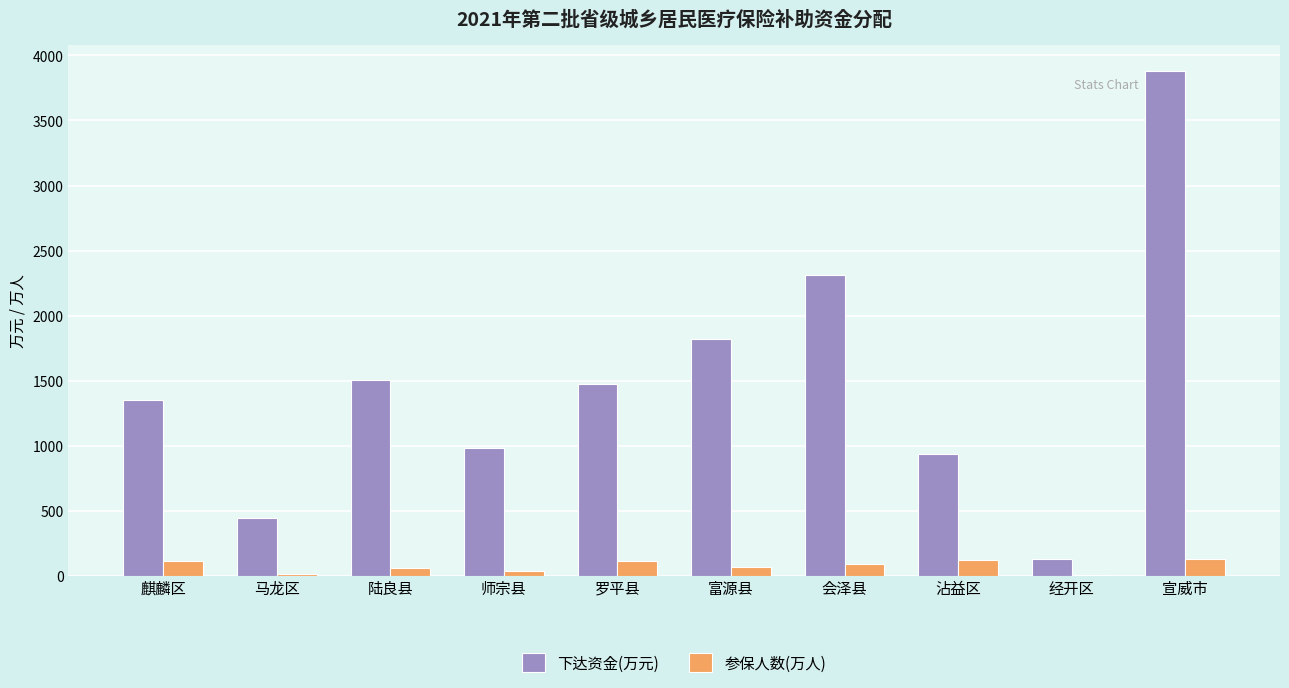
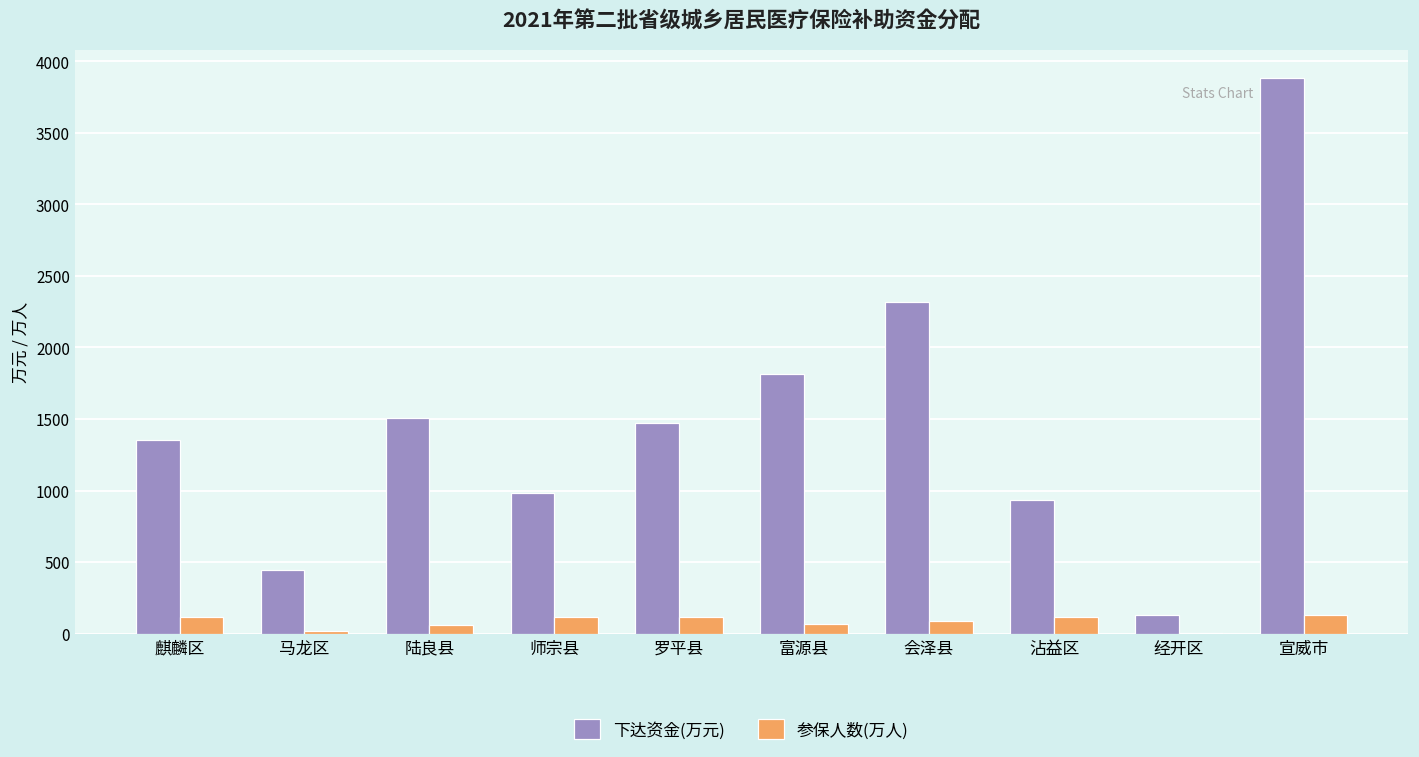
参保人数(万人), 师宗县: 40 -> 120
